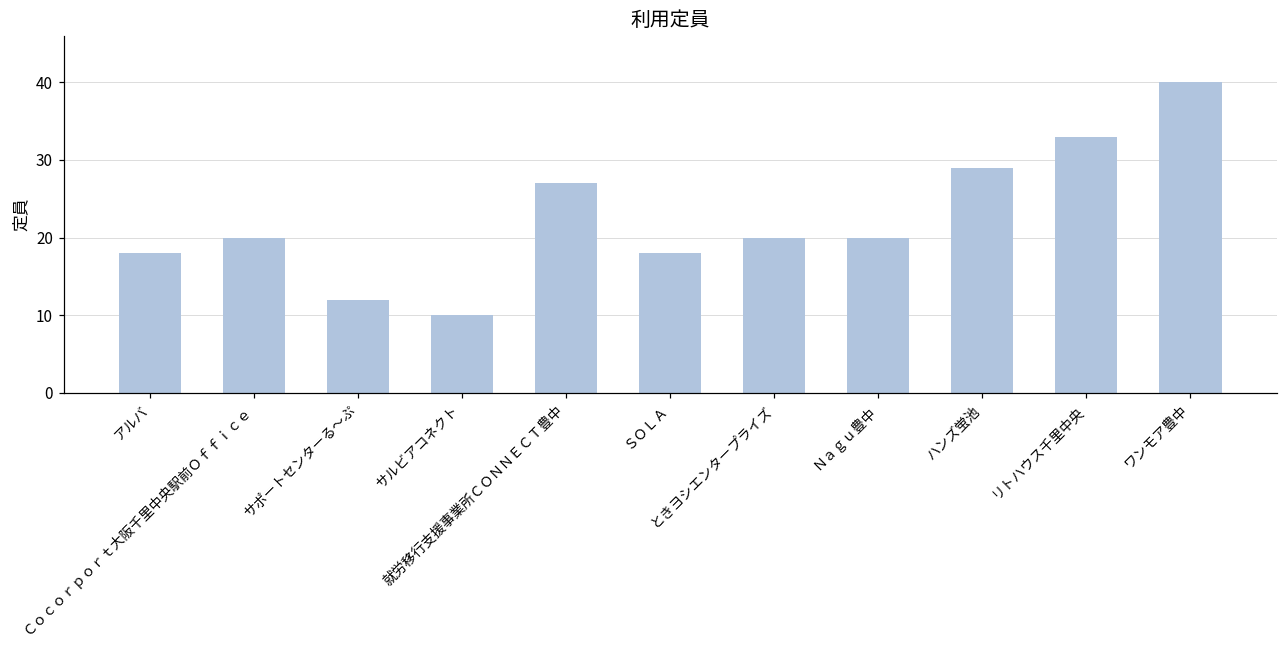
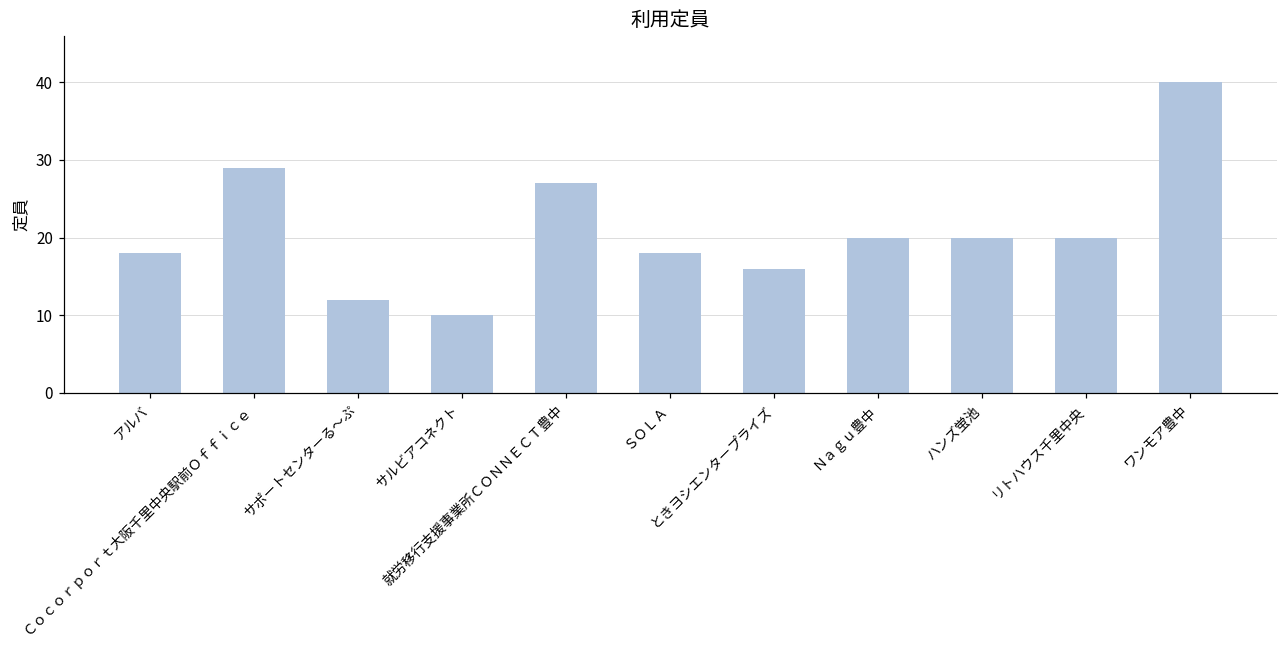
Ｃｏｃｏｒｐｏｒｔ大阪千里中央駅前Ｏｆｆｉｃｅ: 20 -> 29
ときヨシエンタープライズ: 20 -> 16
ハンズ蛍池: 29 -> 20
リトハウス千里中央: 33 -> 20
